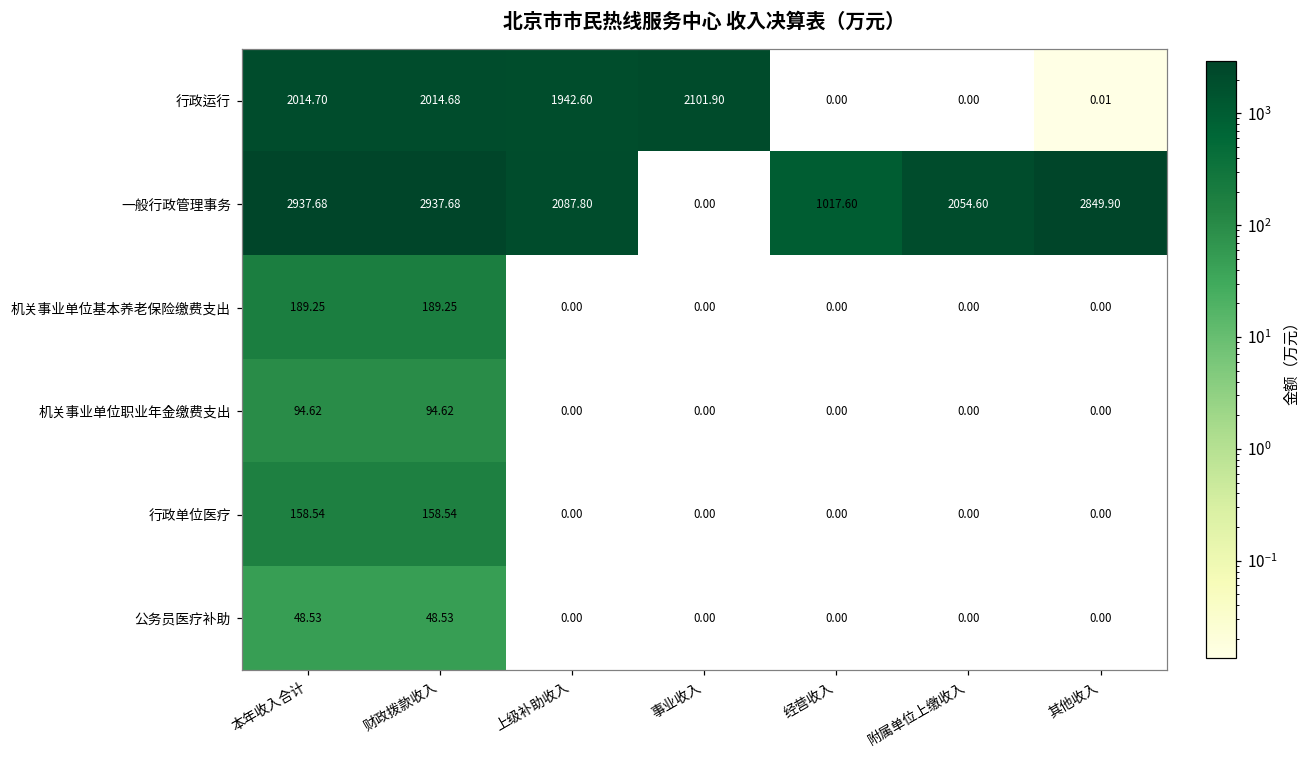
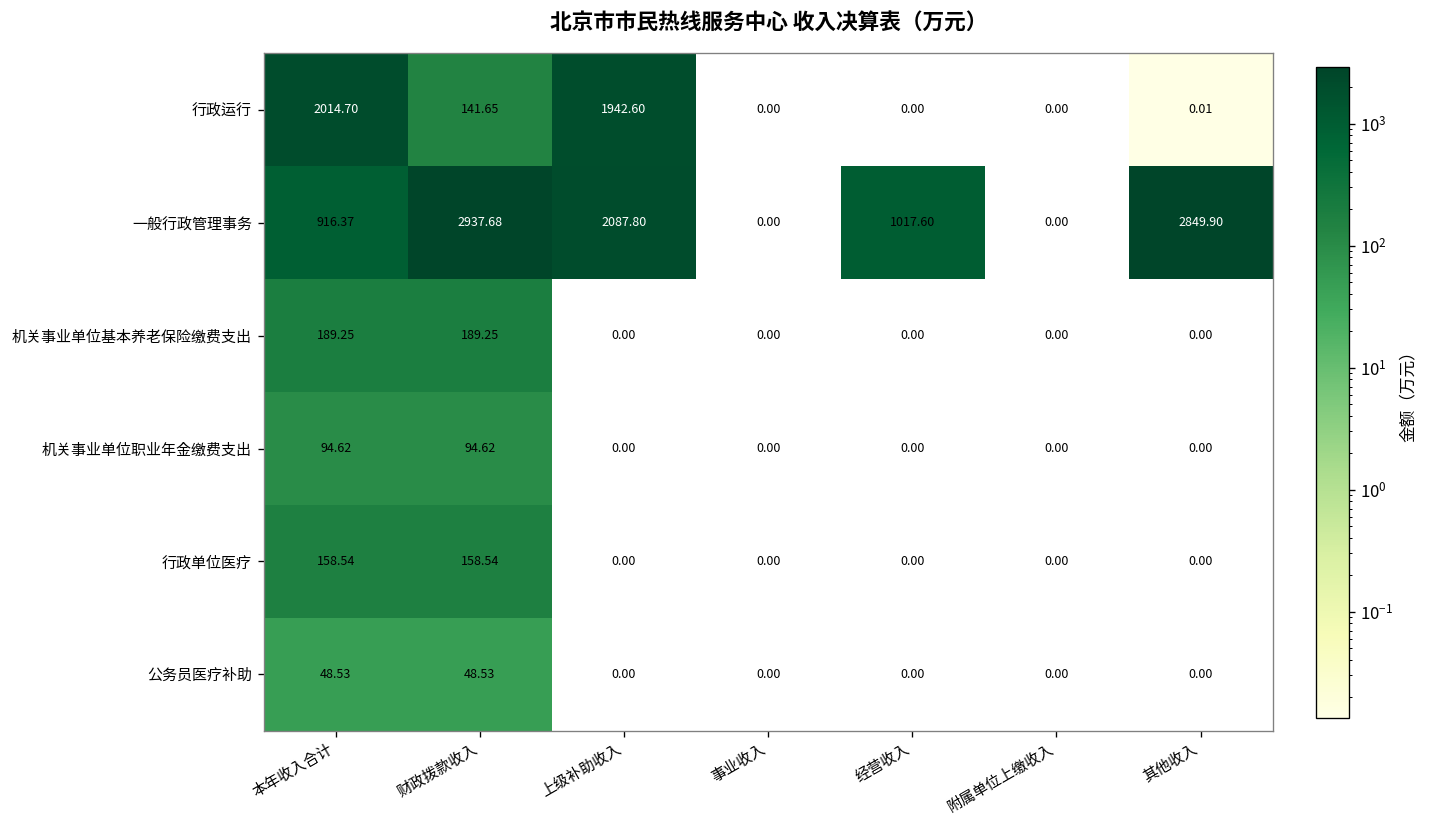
行政运行, 财政拨款收入: 2014.68 -> 141.65
行政运行, 事业收入: 2101.90 -> 0.00
一般行政管理事务, 本年收入合计: 2937.68 -> 916.37
一般行政管理事务, 附属单位上缴收入: 2054.60 -> 0.00
